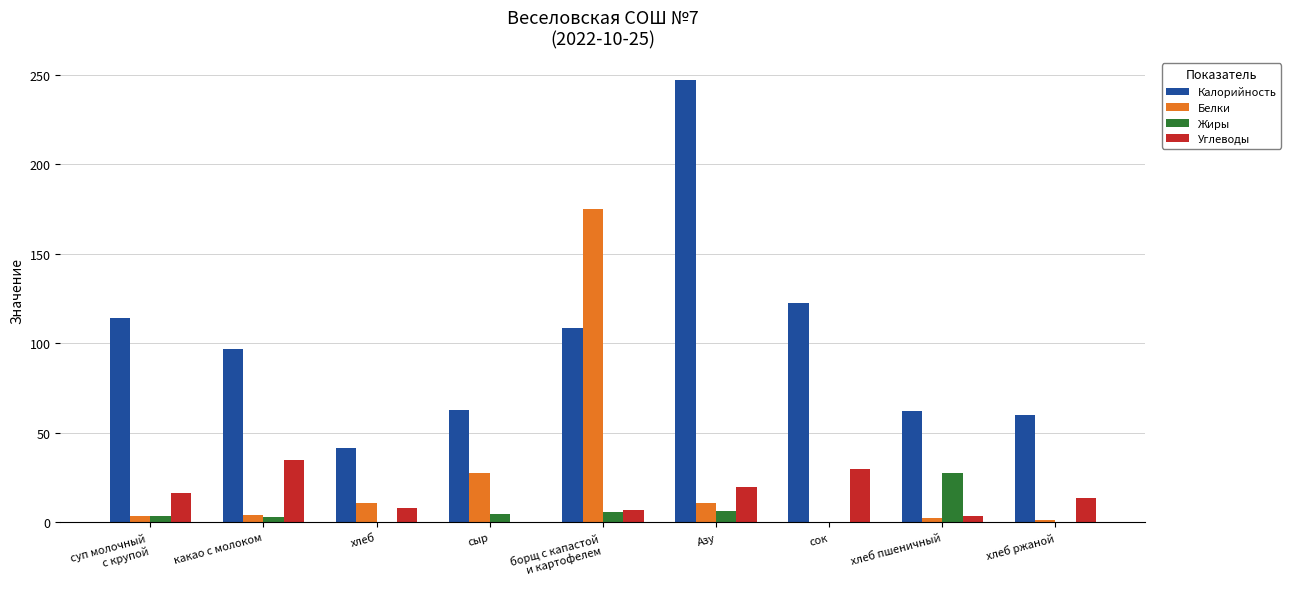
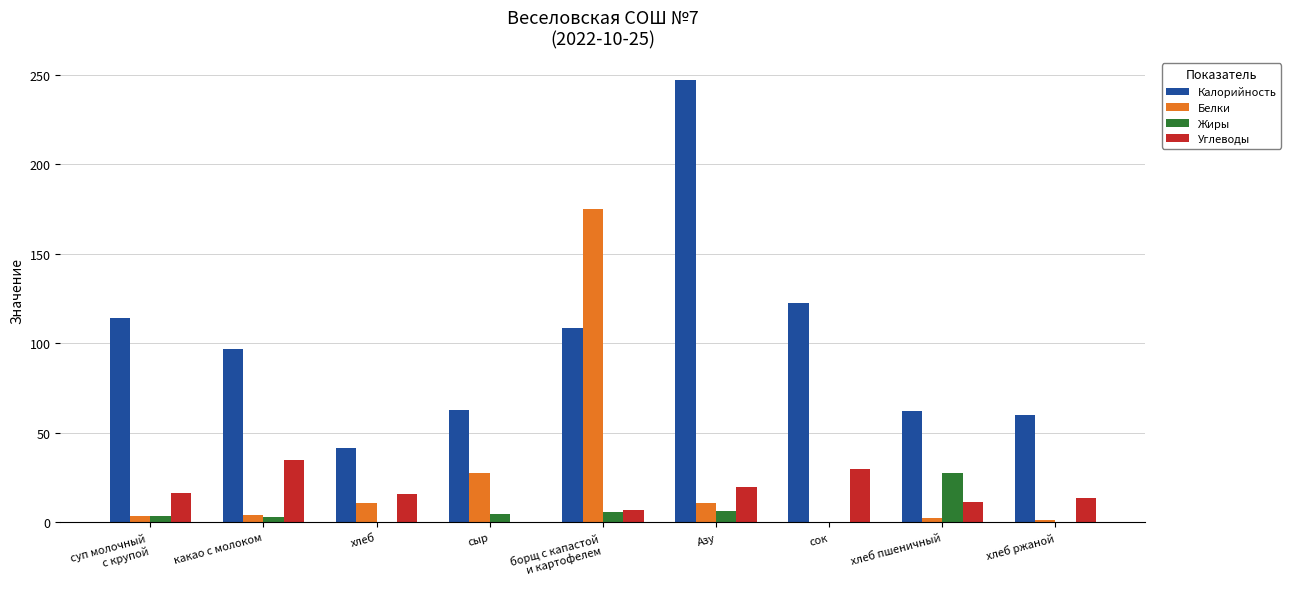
Углеводы, хлеб: 8 -> 16
Углеводы, хлеб пшеничный: 4 -> 11
